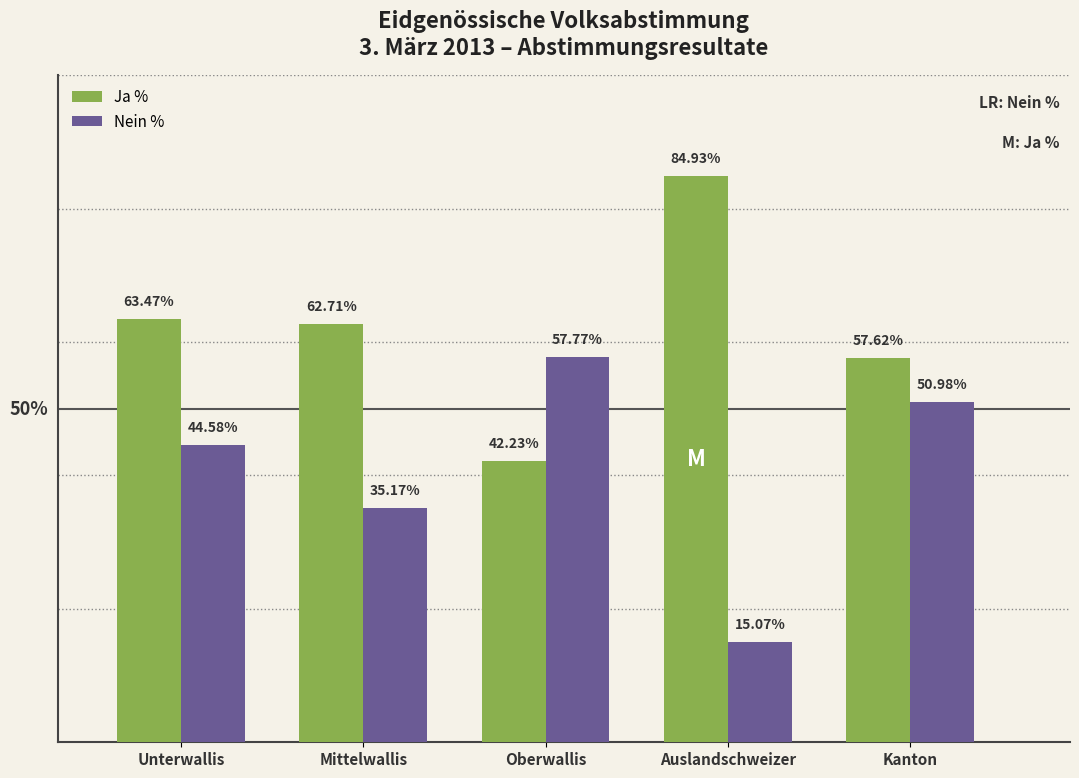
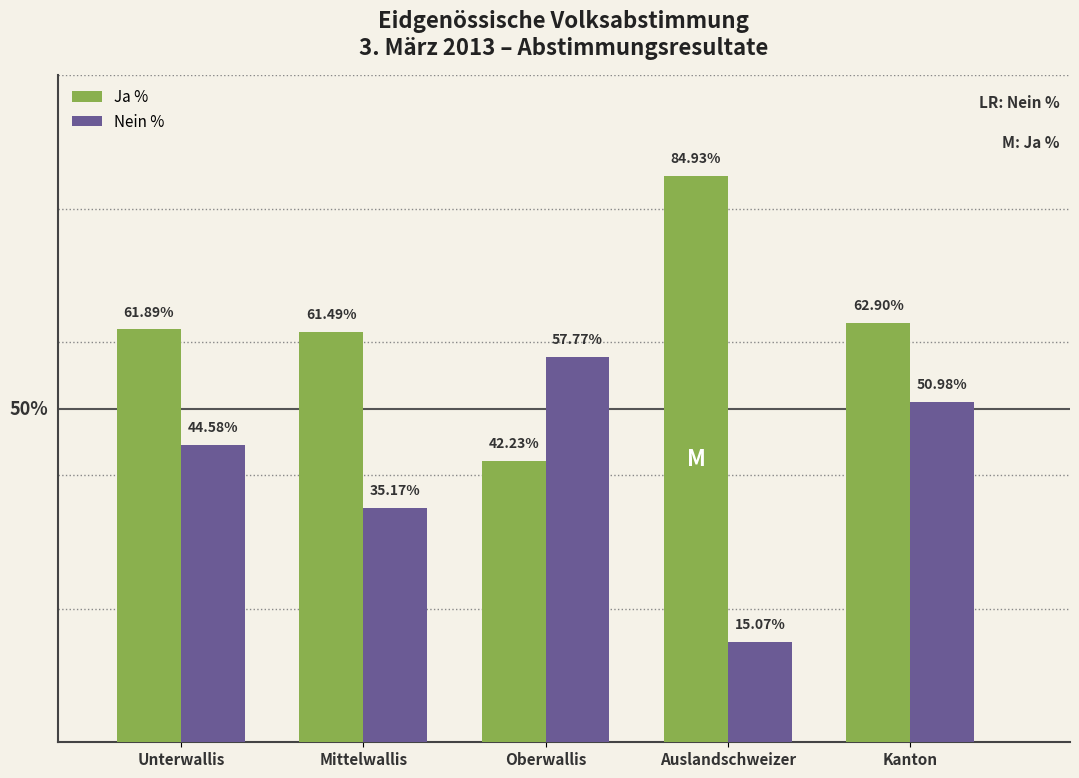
Ja %, Unterwallis: 63.47% -> 61.89%
Ja %, Mittelwallis: 62.71% -> 61.49%
Ja %, Kanton: 57.62% -> 62.90%
